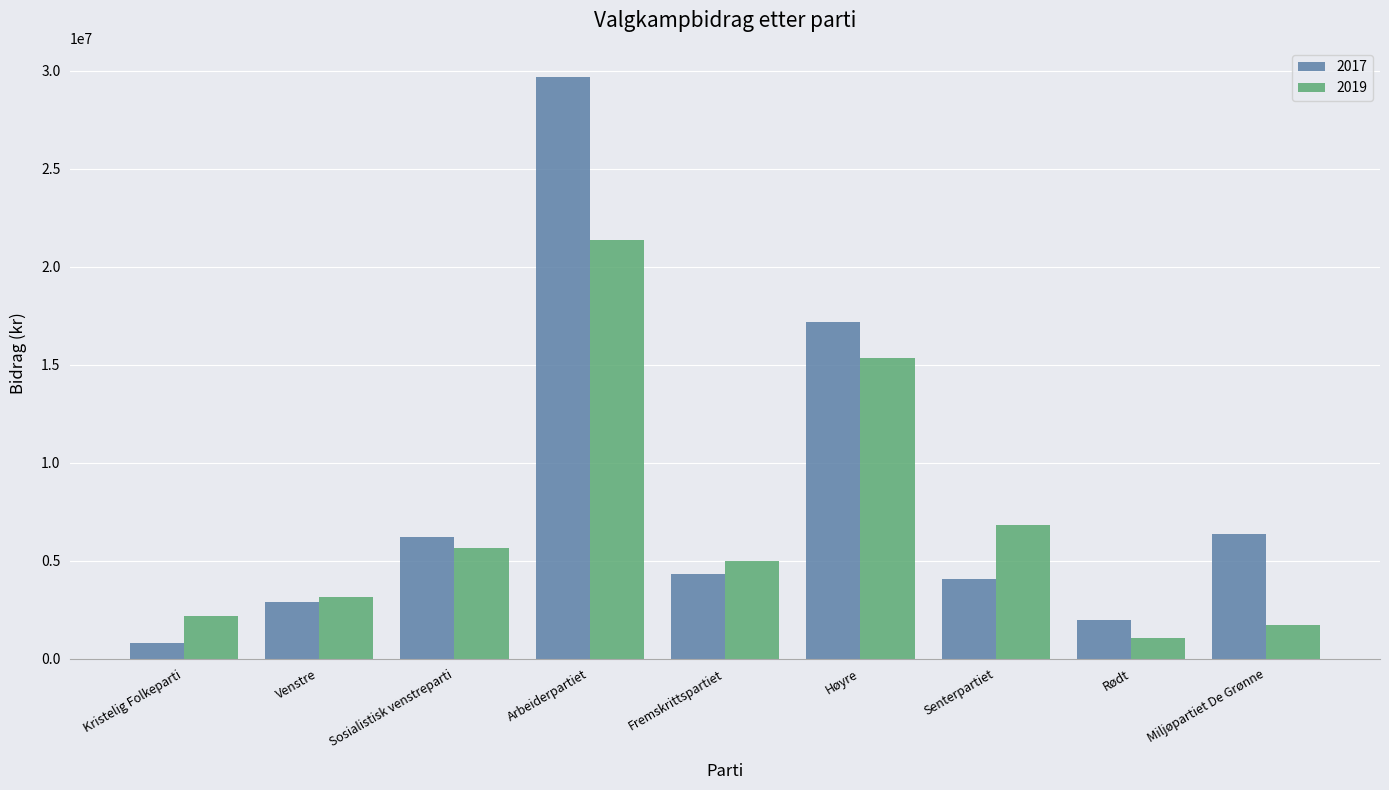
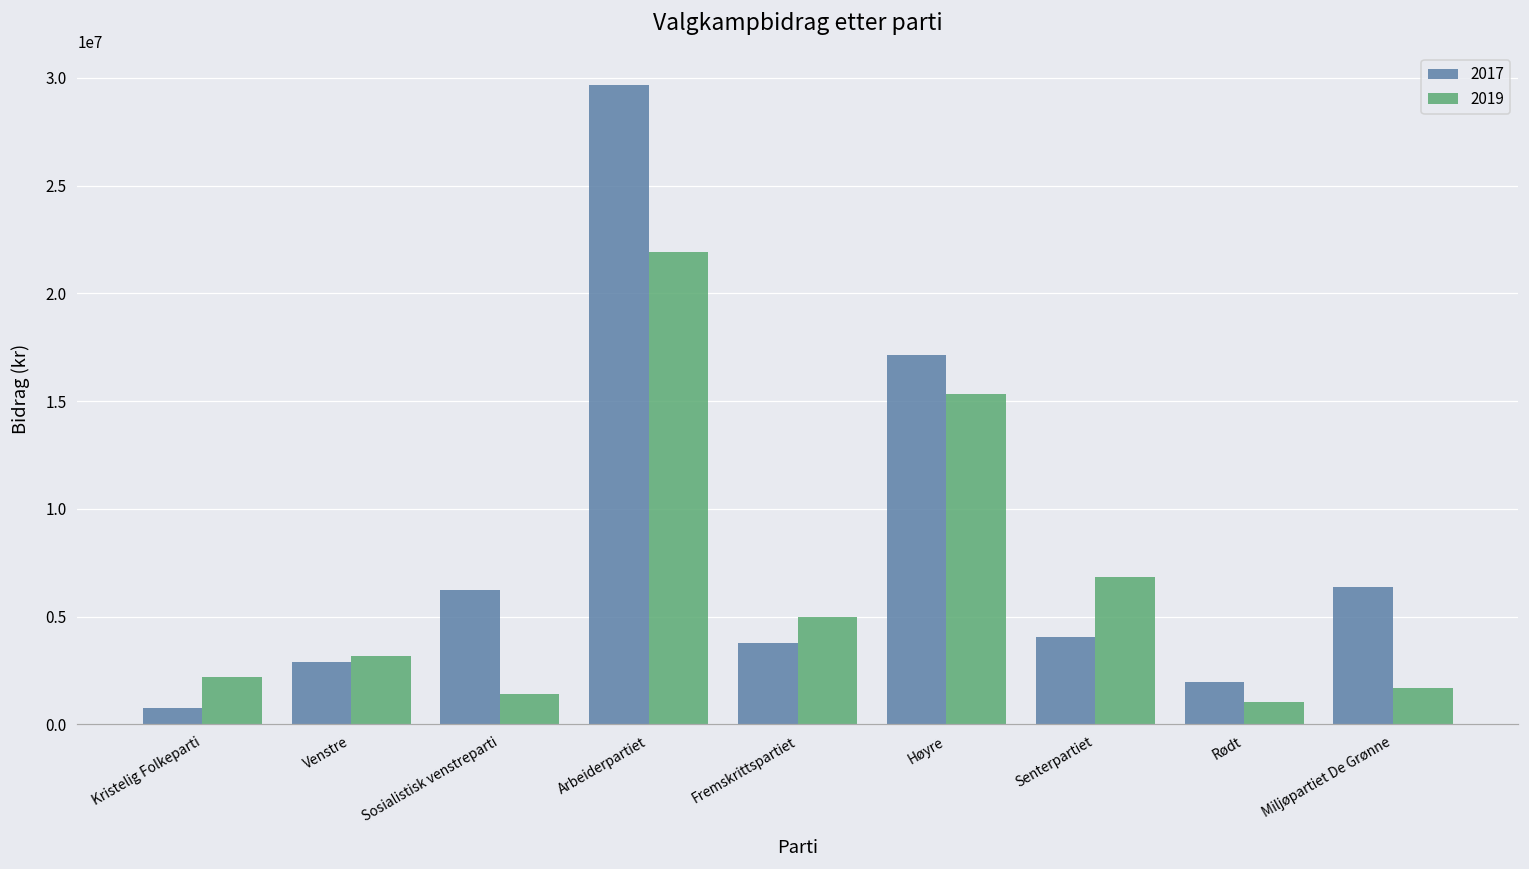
2019, Sosialistisk venstreparti: 5700000 -> 1400000
2019, Arbeiderpartiet: 21400000 -> 21900000
2017, Fremskrittspartiet: 4300000 -> 3800000
